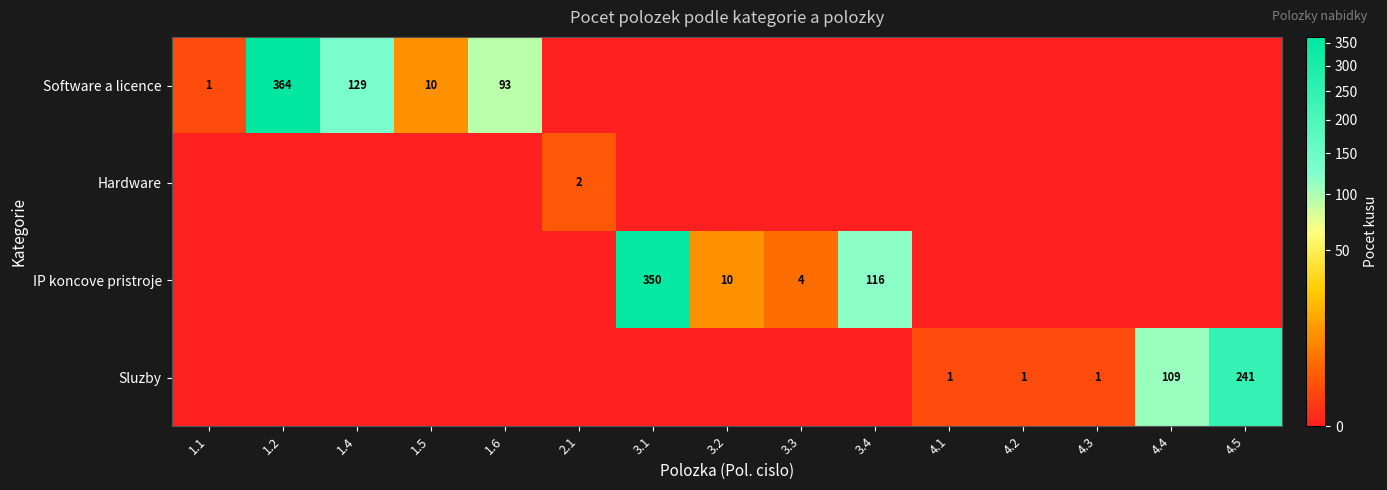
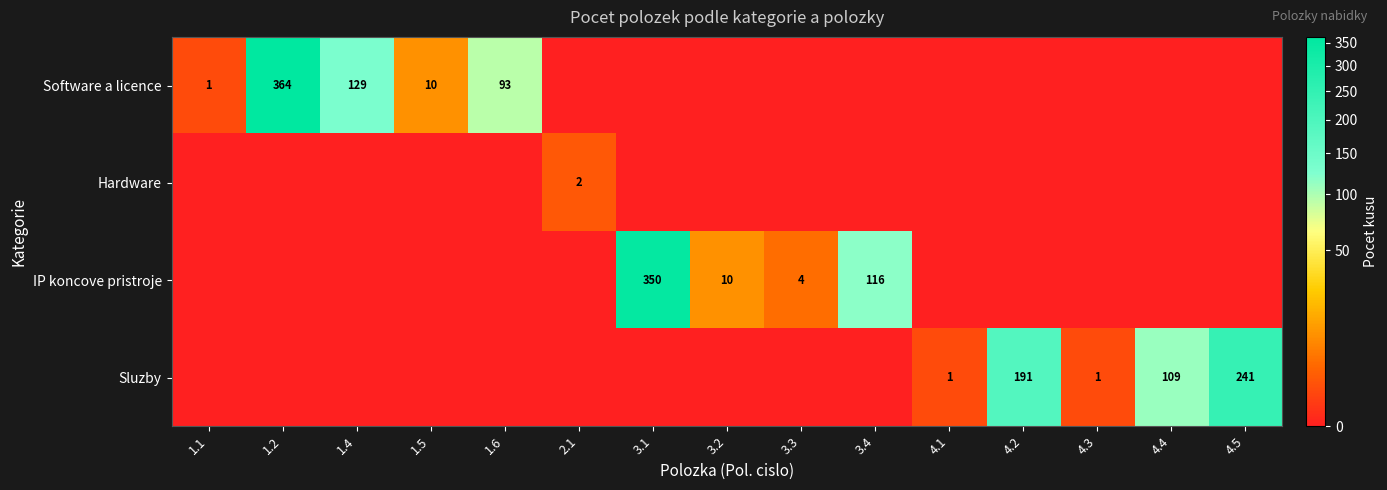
Sluzby, 4.2: 1 -> 191
